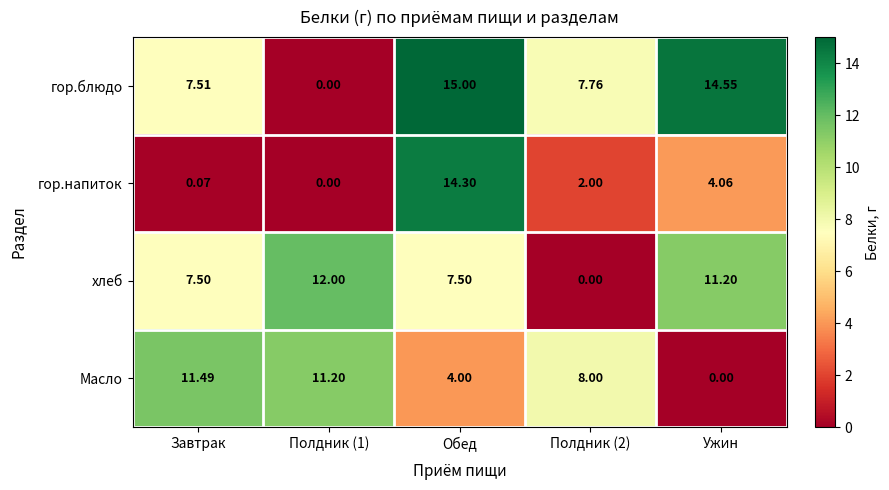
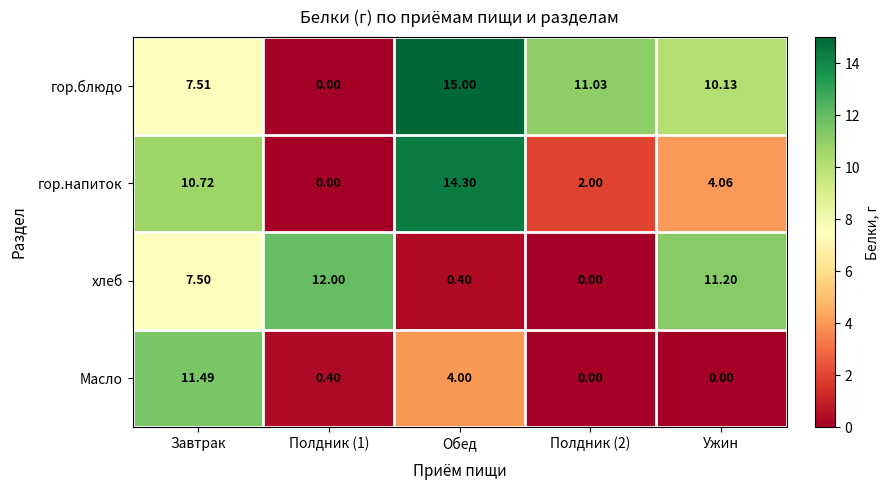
гор.блюдо, Полдник (2): 7.76 -> 11.03
гор.блюдо, Ужин: 14.55 -> 10.13
гор.напиток, Завтрак: 0.07 -> 10.72
хлеб, Обед: 7.50 -> 0.40
Масло, Полдник (1): 11.20 -> 0.40
Масло, Полдник (2): 8.00 -> 0.00
